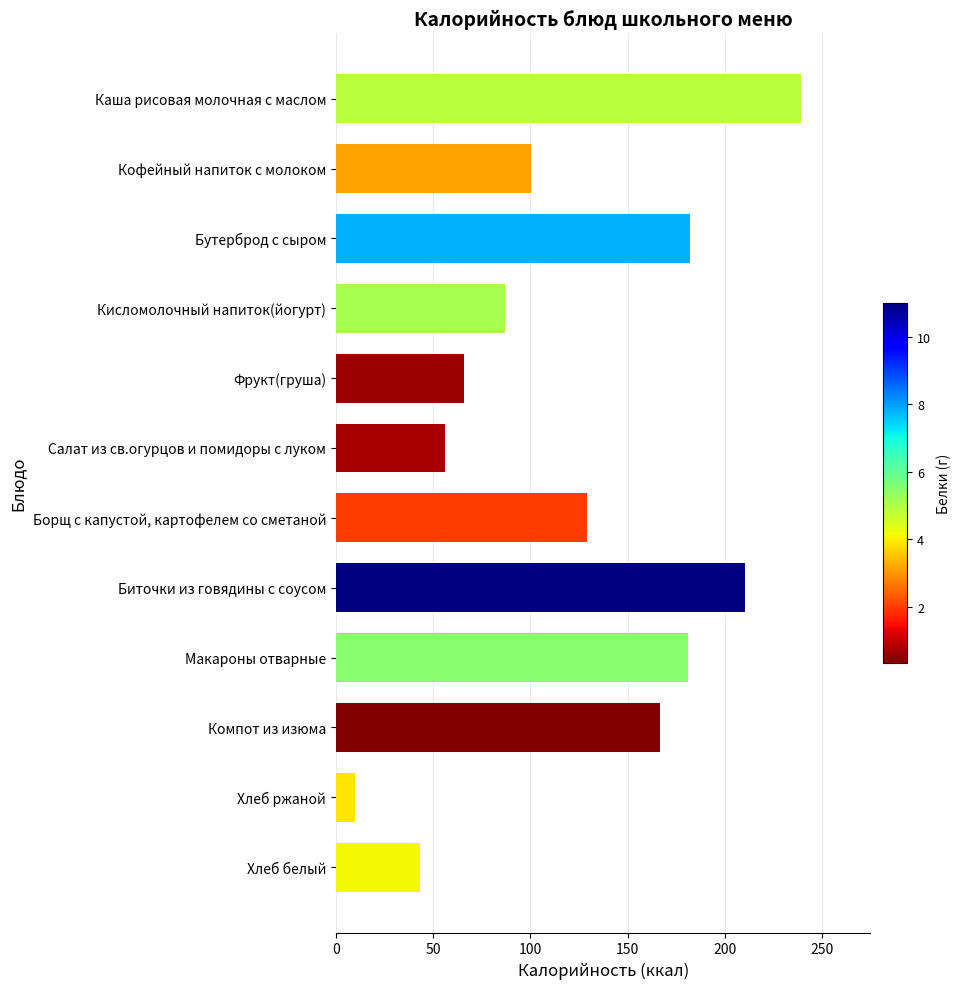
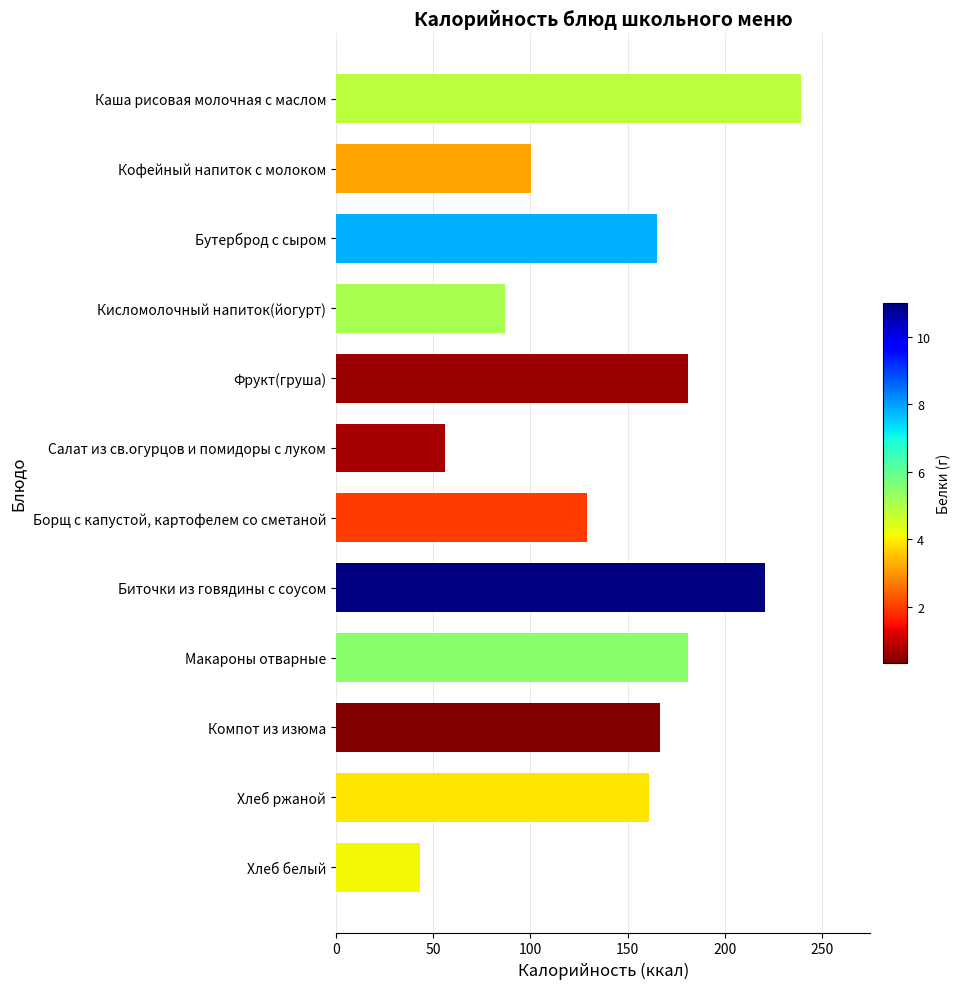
Бутерброд с сыром: 182 -> 165
Фрукт(груша): 66 -> 181
Биточки из говядины с соусом: 210 -> 221
Хлеб ржаной: 10 -> 161
